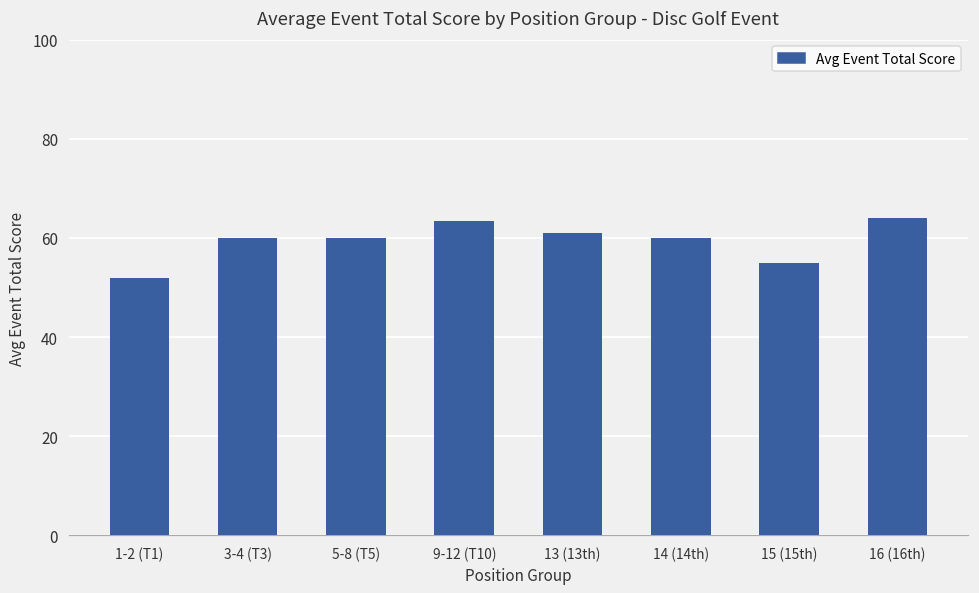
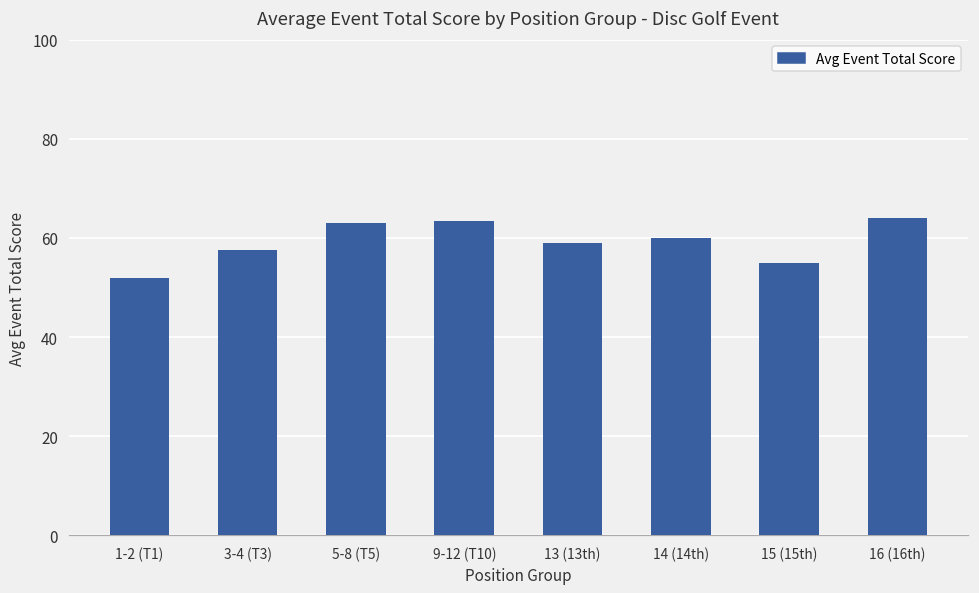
3-4 (T3): 60 -> 58
5-8 (T5): 60 -> 63
13 (13th): 61 -> 59
